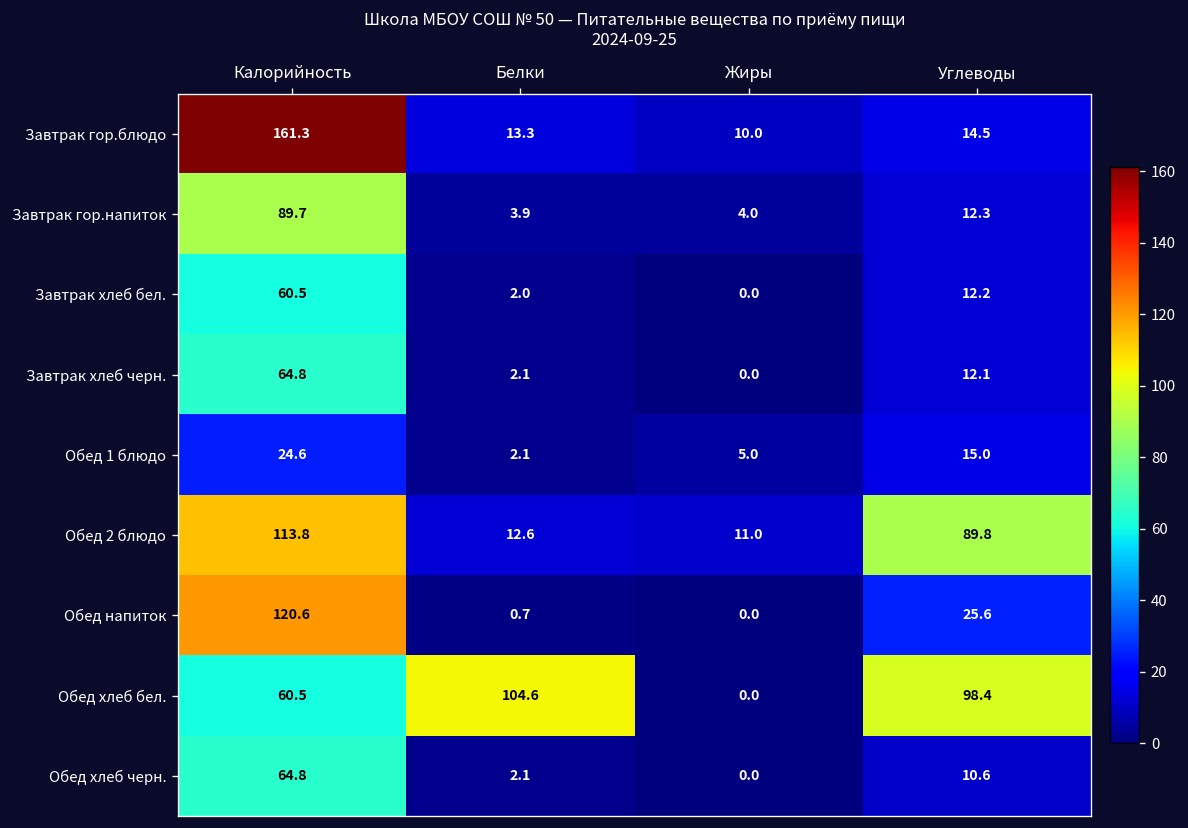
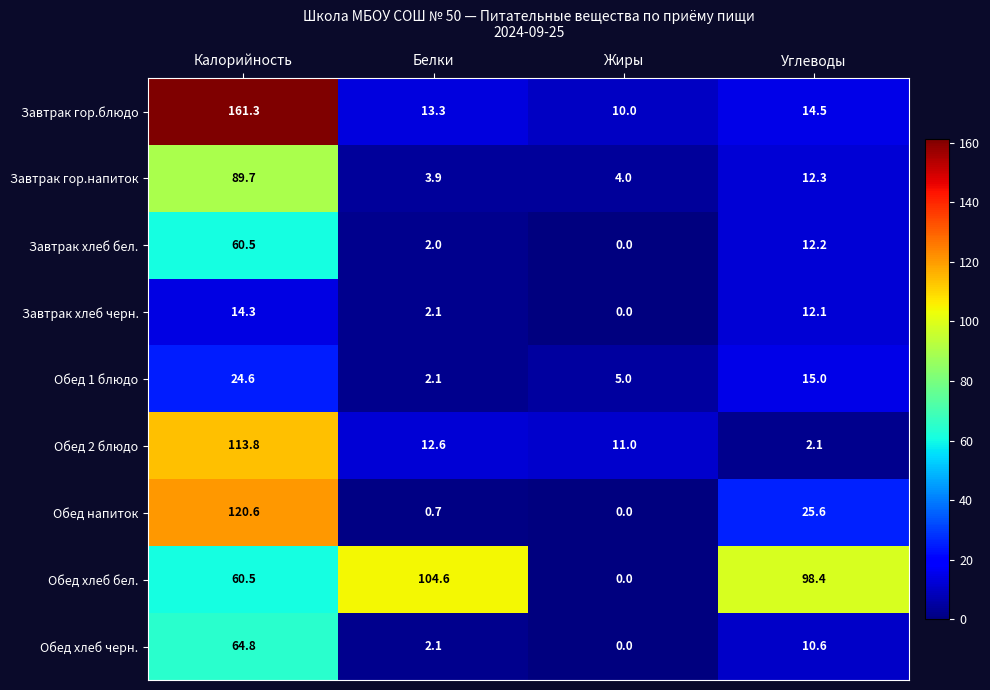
Завтрак хлеб черн., Калорийность: 64.8 -> 14.3
Обед 2 блюдо, Углеводы: 89.8 -> 2.1
